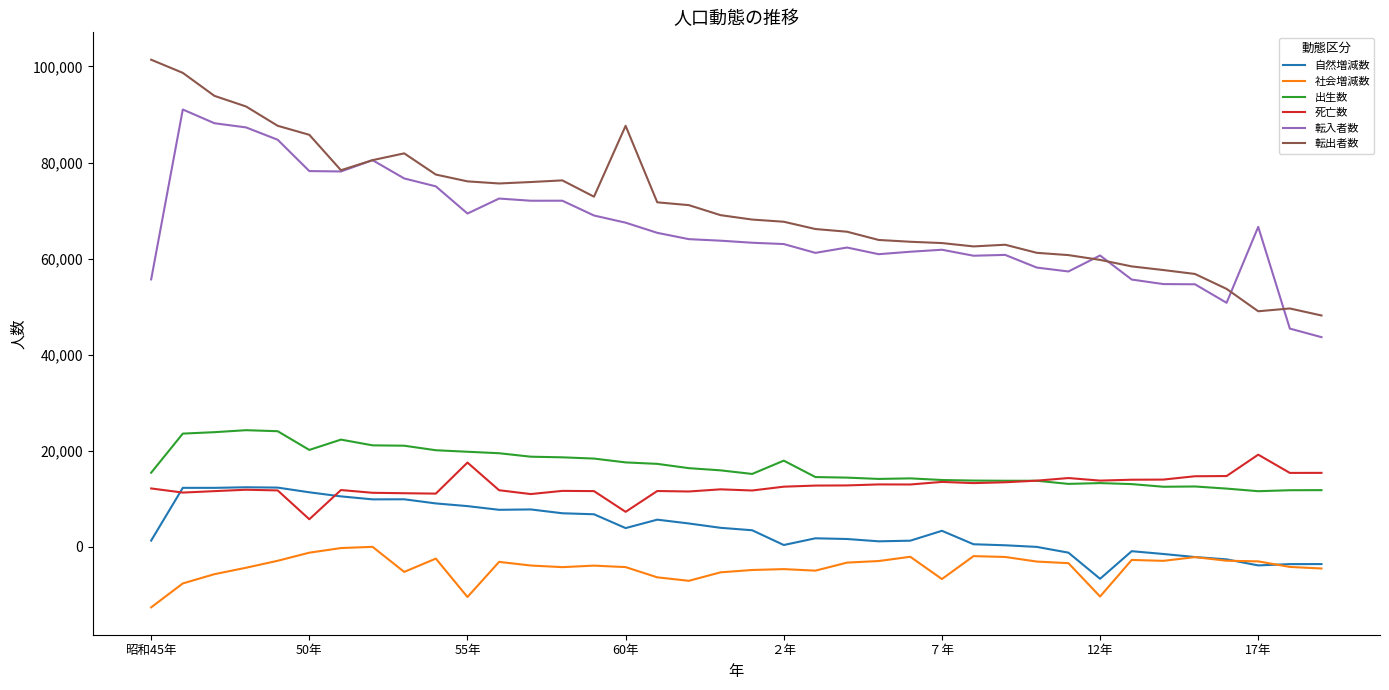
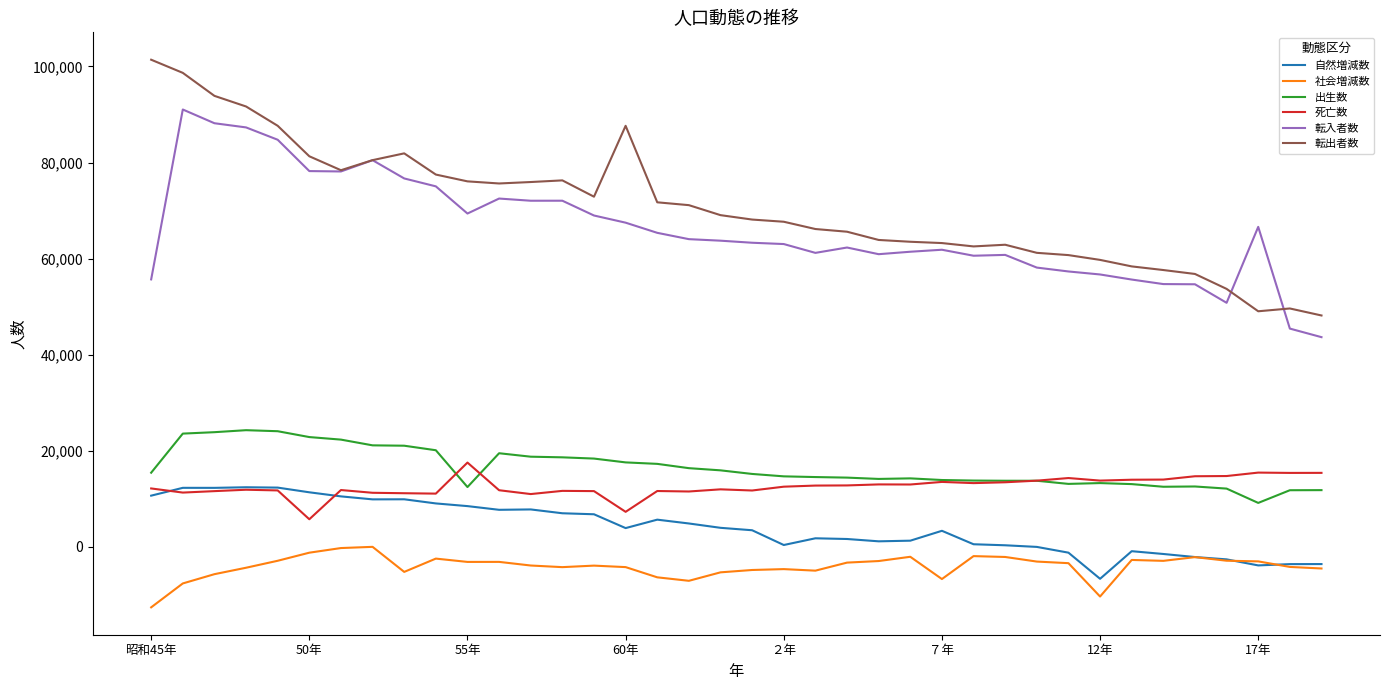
自然増減数, 昭和45年: 1,000 -> 11,000
出生数, 50年: 20,000 -> 23,000
転出者数, 50年: 86,000 -> 81,000
社会増減数, 55年: -10,000 -> -3,000
出生数, 55年: 20,000 -> 12,000
出生数, ２年: 18,000 -> 15,000
転入者数, 12年: 61,000 -> 57,000
出生数, 17年: 12,000 -> 9,000
死亡数, 17年: 19,000 -> 15,000
